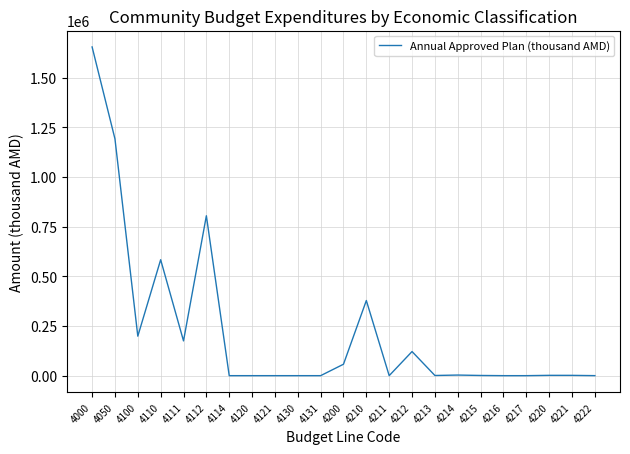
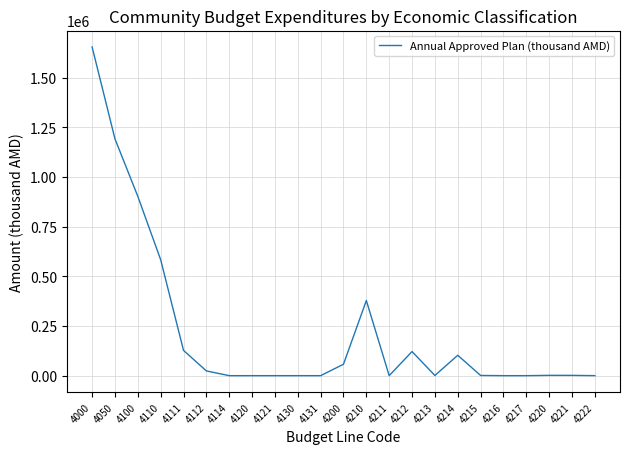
4100: 200000 -> 900000
4111: 170000 -> 130000
4112: 800000 -> 20000
4214: 0 -> 100000
